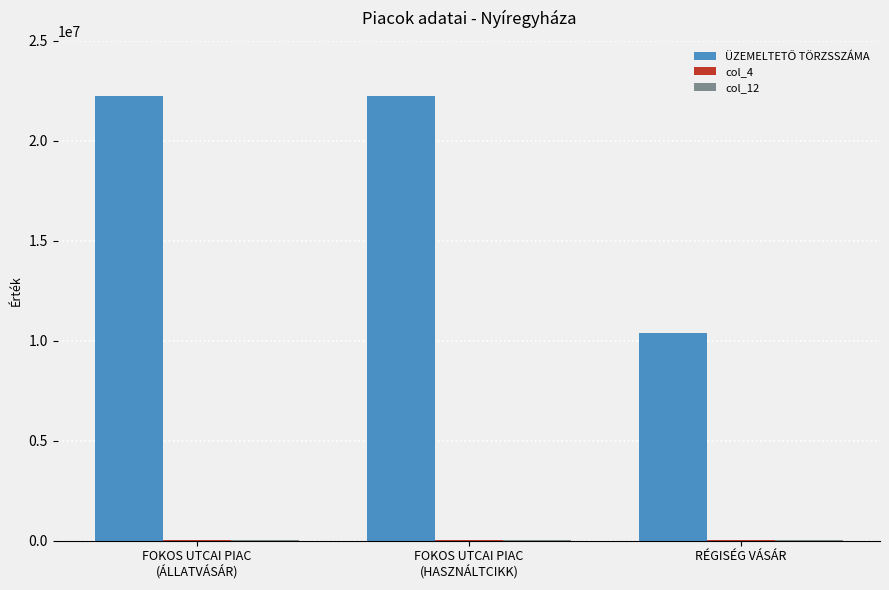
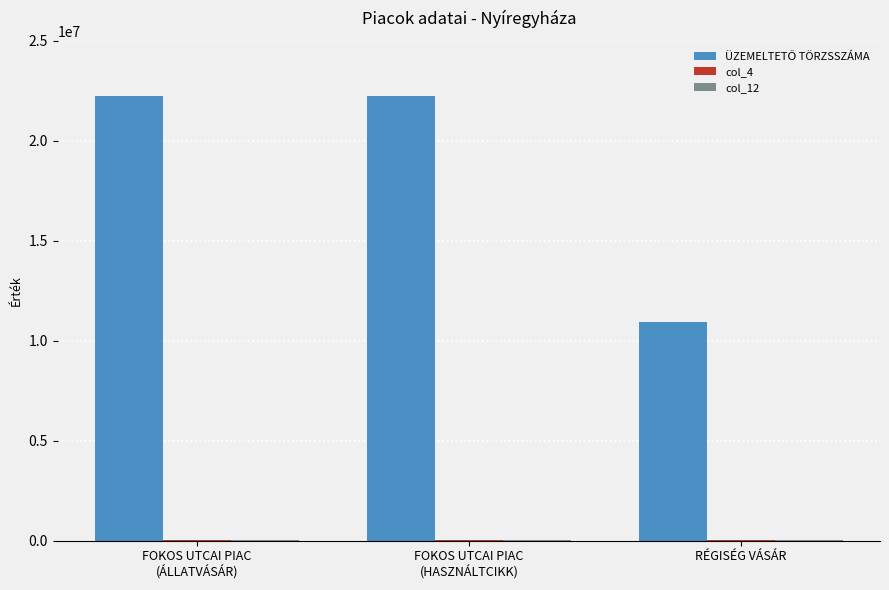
ÜZEMELTETŐ TÖRZSSZÁMA, RÉGISÉG VÁSÁR: 10400000 -> 10900000
